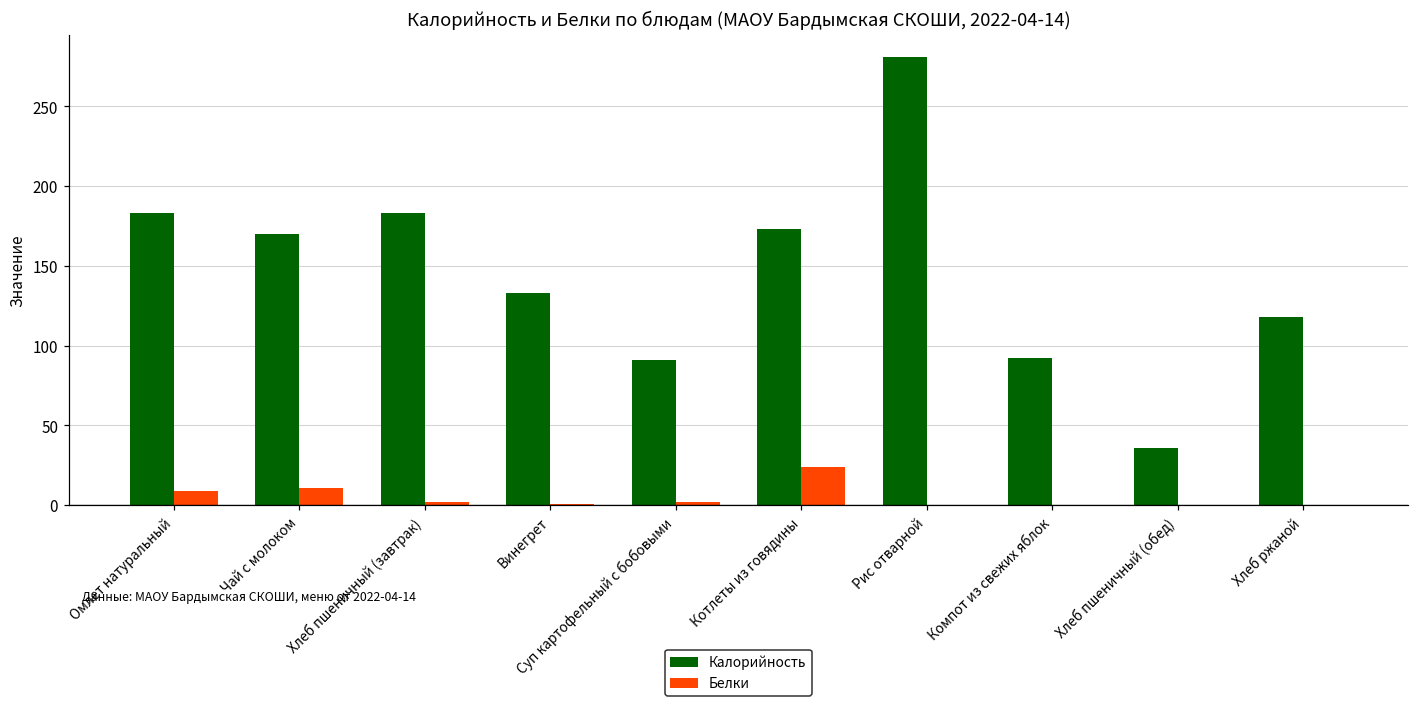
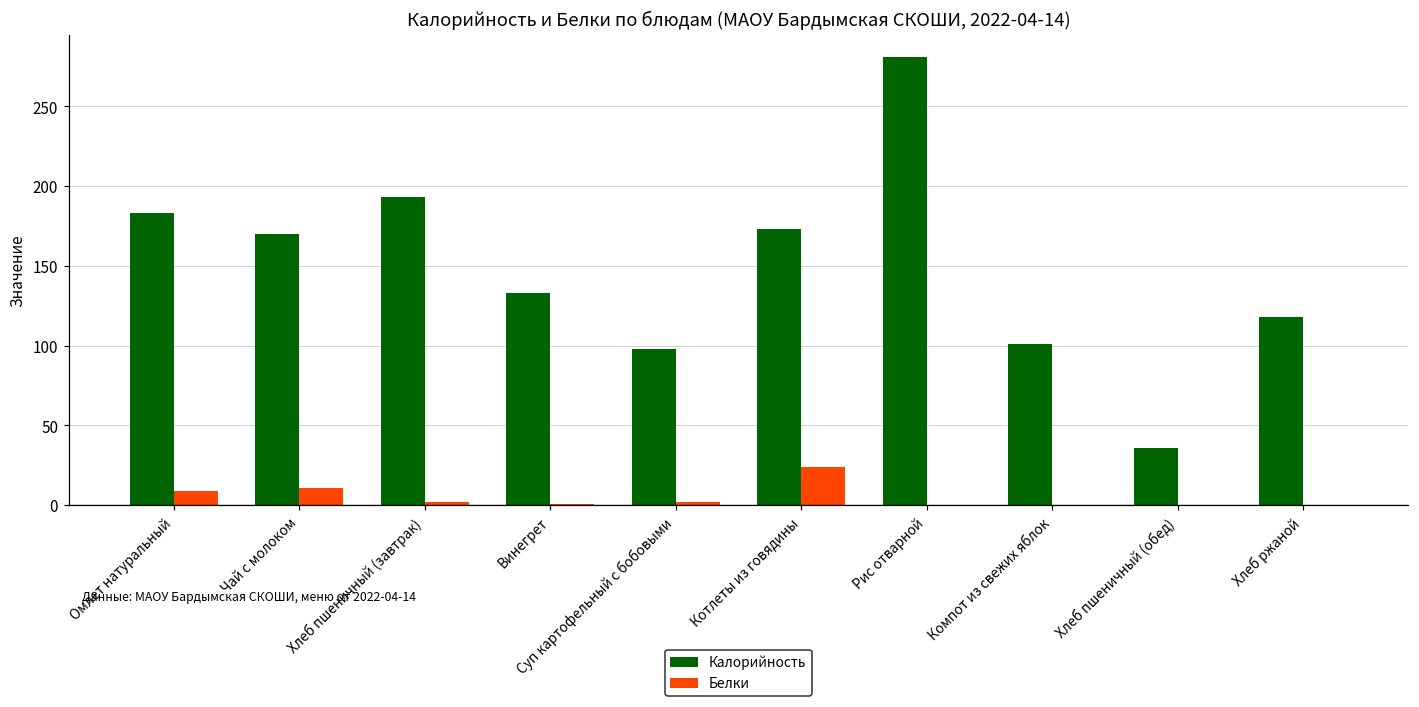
Калорийность, Хлеб пшеничный (завтрак): 183 -> 193
Калорийность, Суп картофельный с бобовыми: 91 -> 98
Калорийность, Компот из свежих яблок: 92 -> 101
